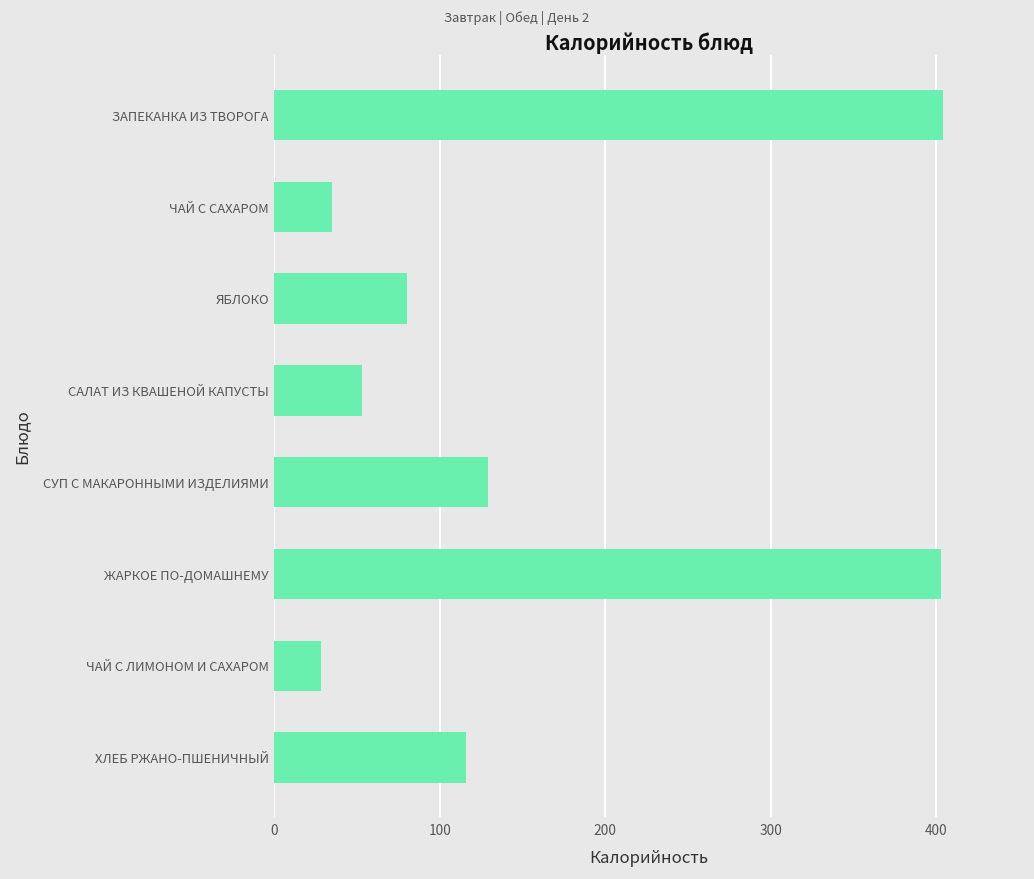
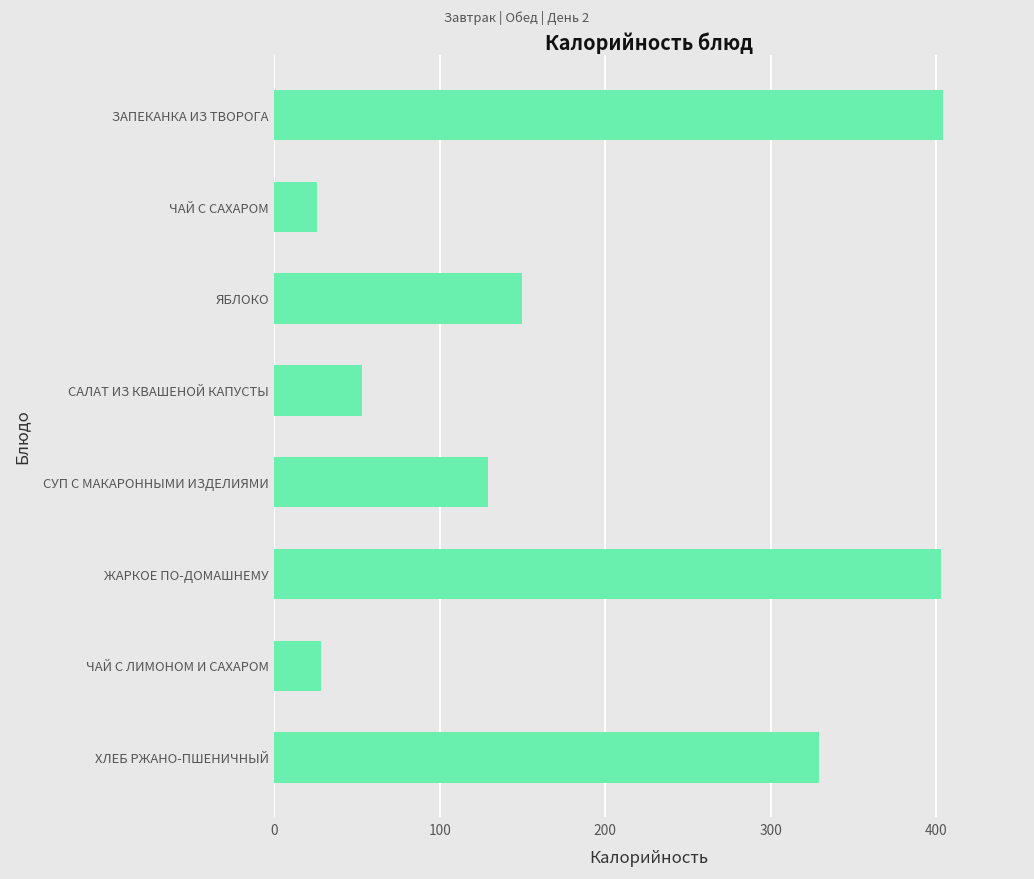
ЧАЙ С САХАРОМ: 35 -> 26
ЯБЛОКО: 80 -> 150
ХЛЕБ РЖАНО-ПШЕНИЧНЫЙ: 116 -> 329
